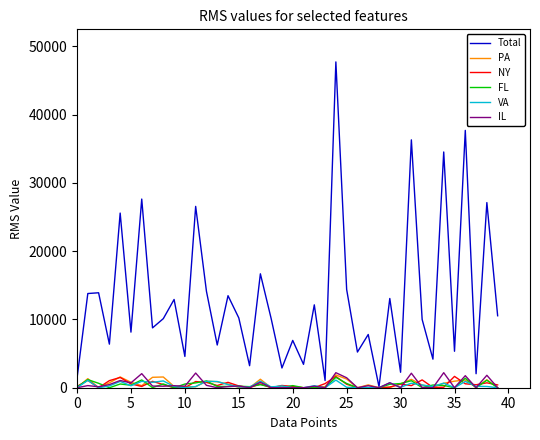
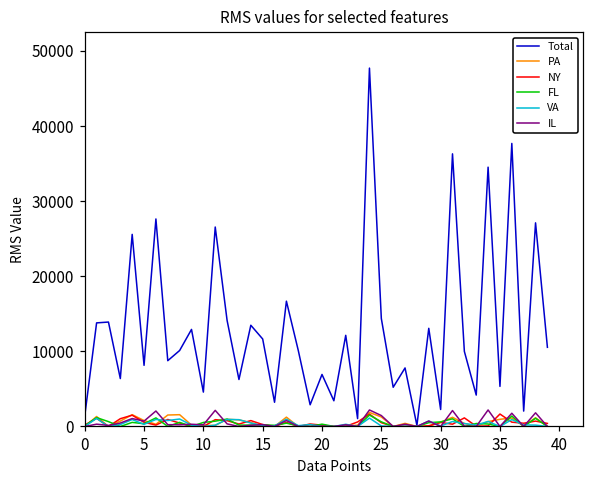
Total, 15: 10000 -> 12000
